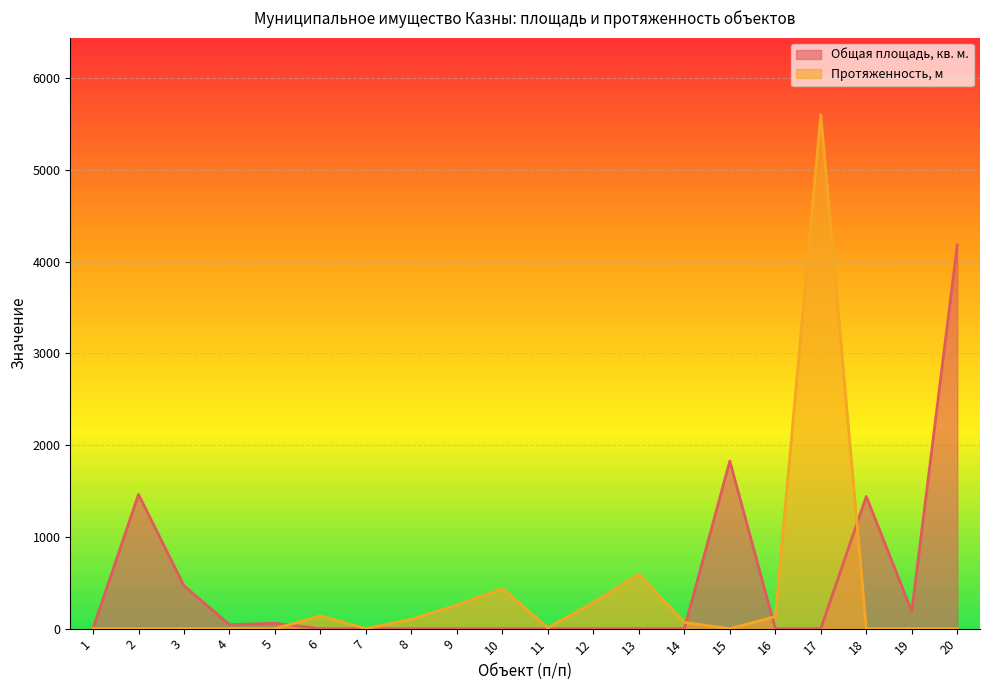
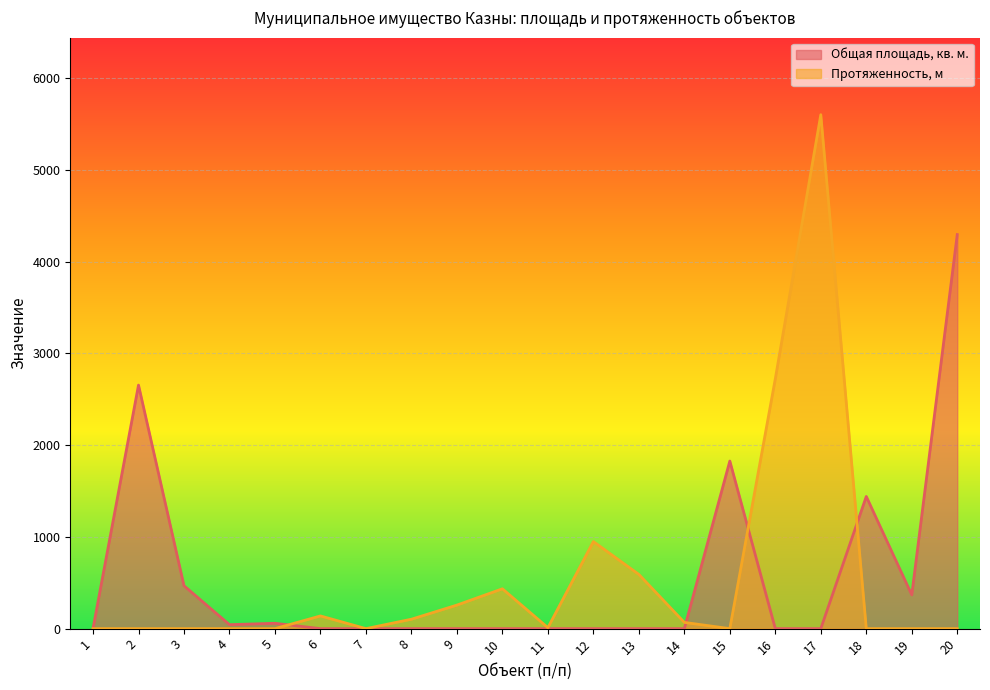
Общая площадь, кв. м., 2: 1500 -> 2700
Протяженность, м, 12: 300 -> 900
Протяженность, м, 16: 100 -> 2700
Общая площадь, кв. м., 19: 200 -> 400
Общая площадь, кв. м., 20: 4200 -> 4300
